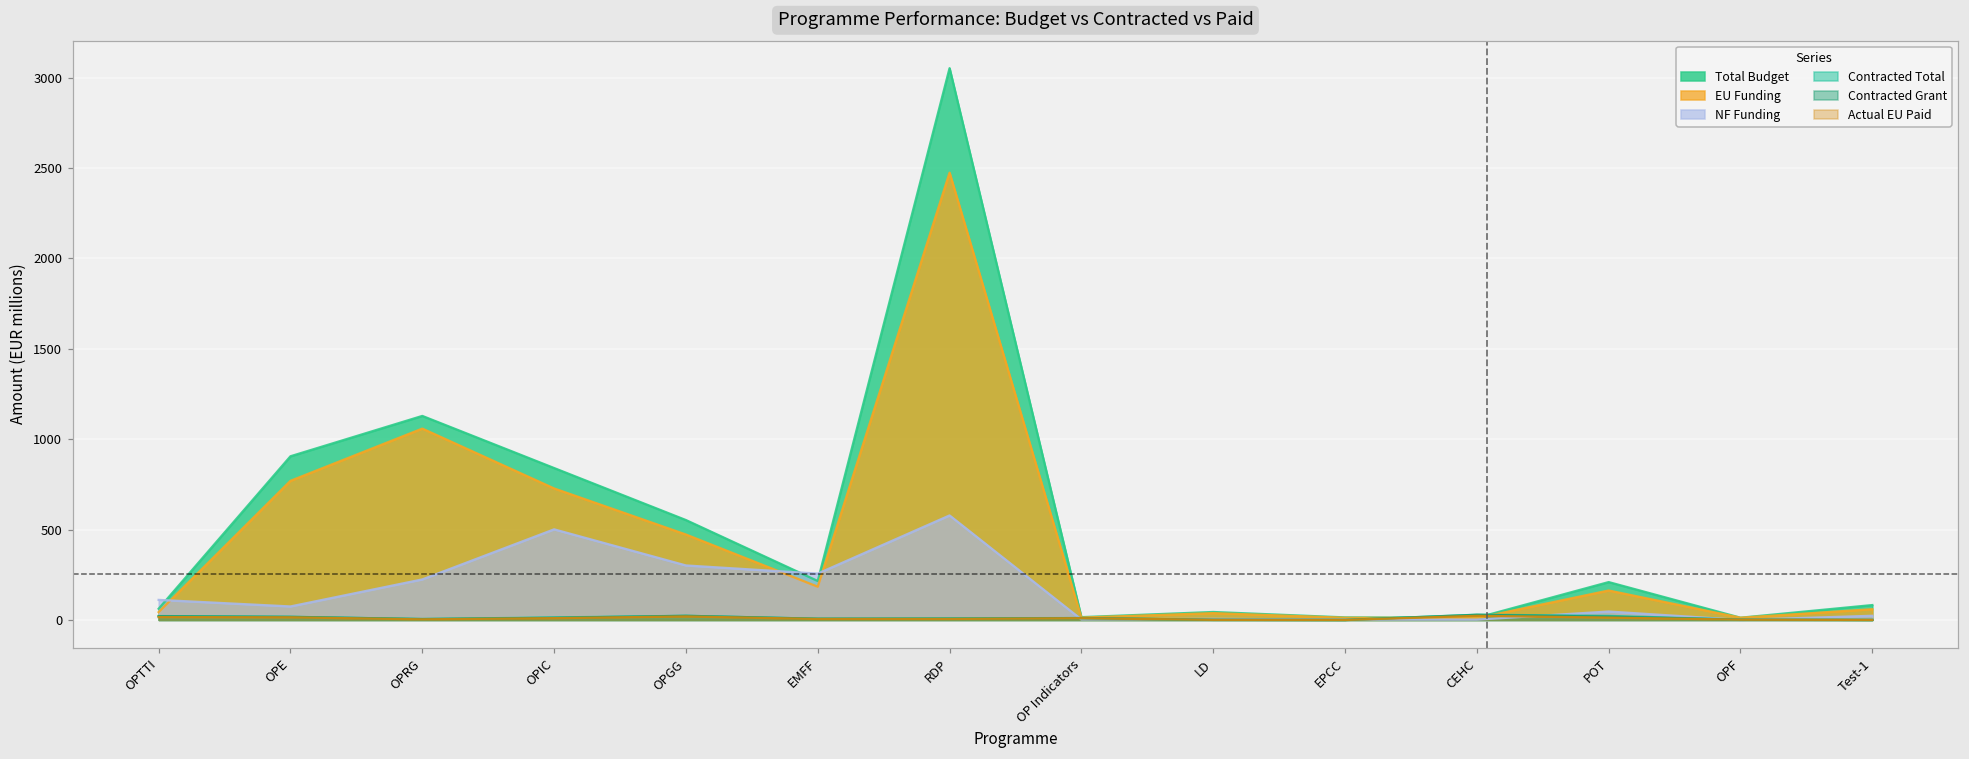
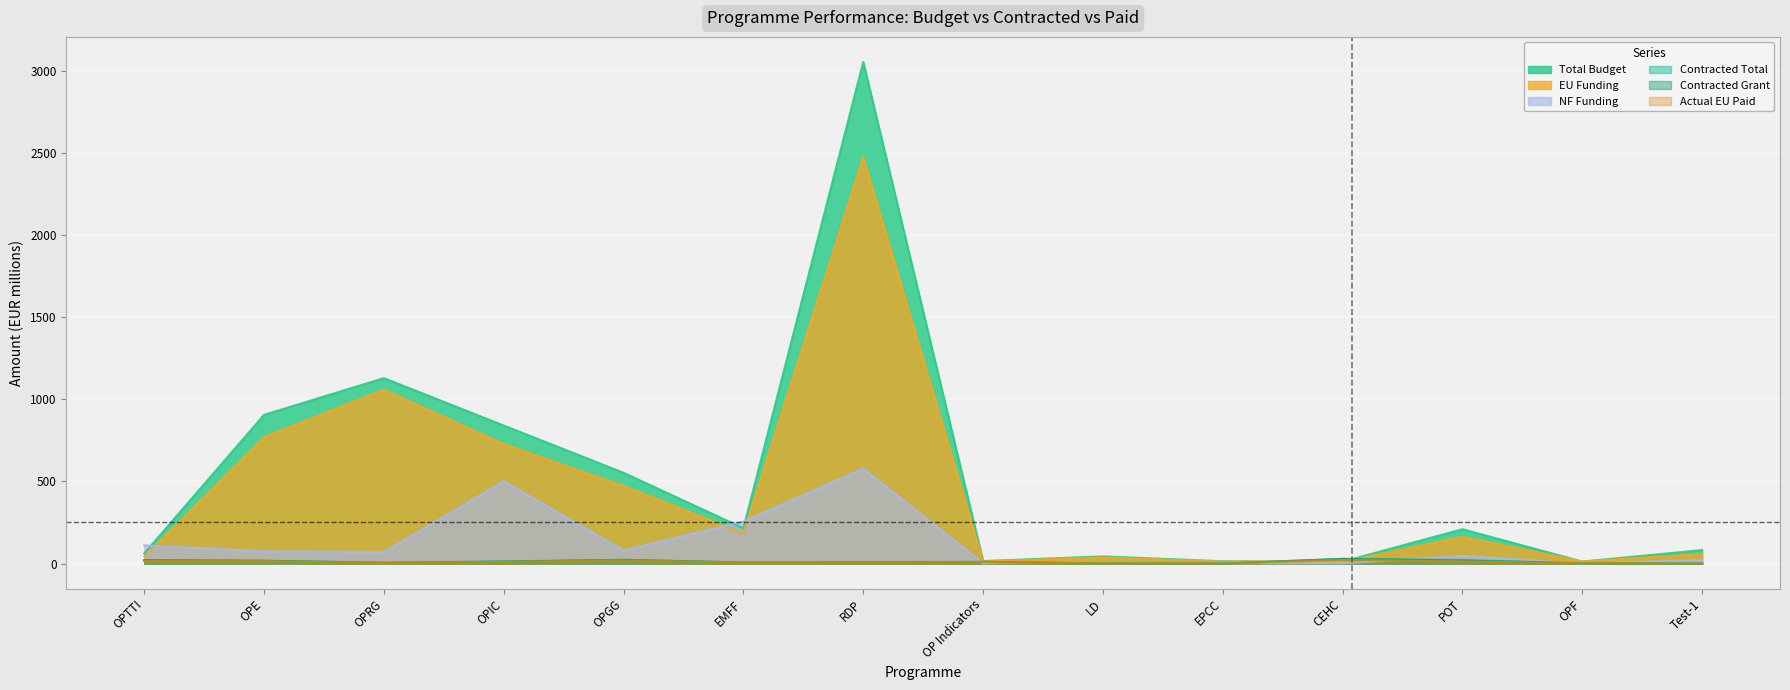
NF Funding, OPRG: 220 -> 70
NF Funding, OPGG: 300 -> 80
